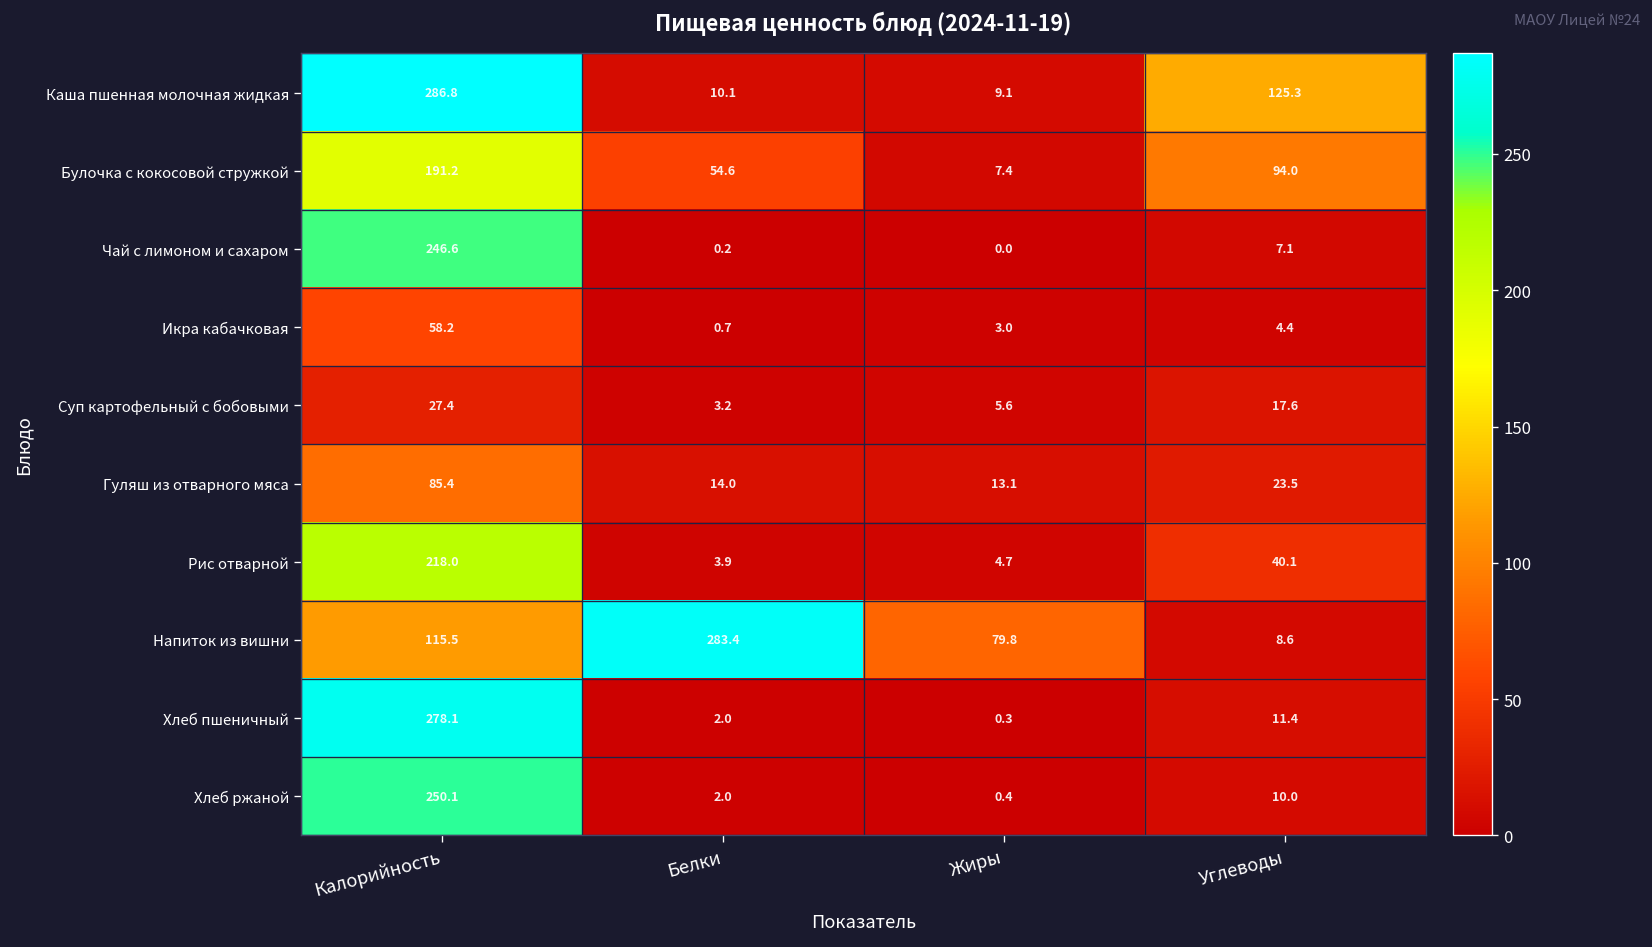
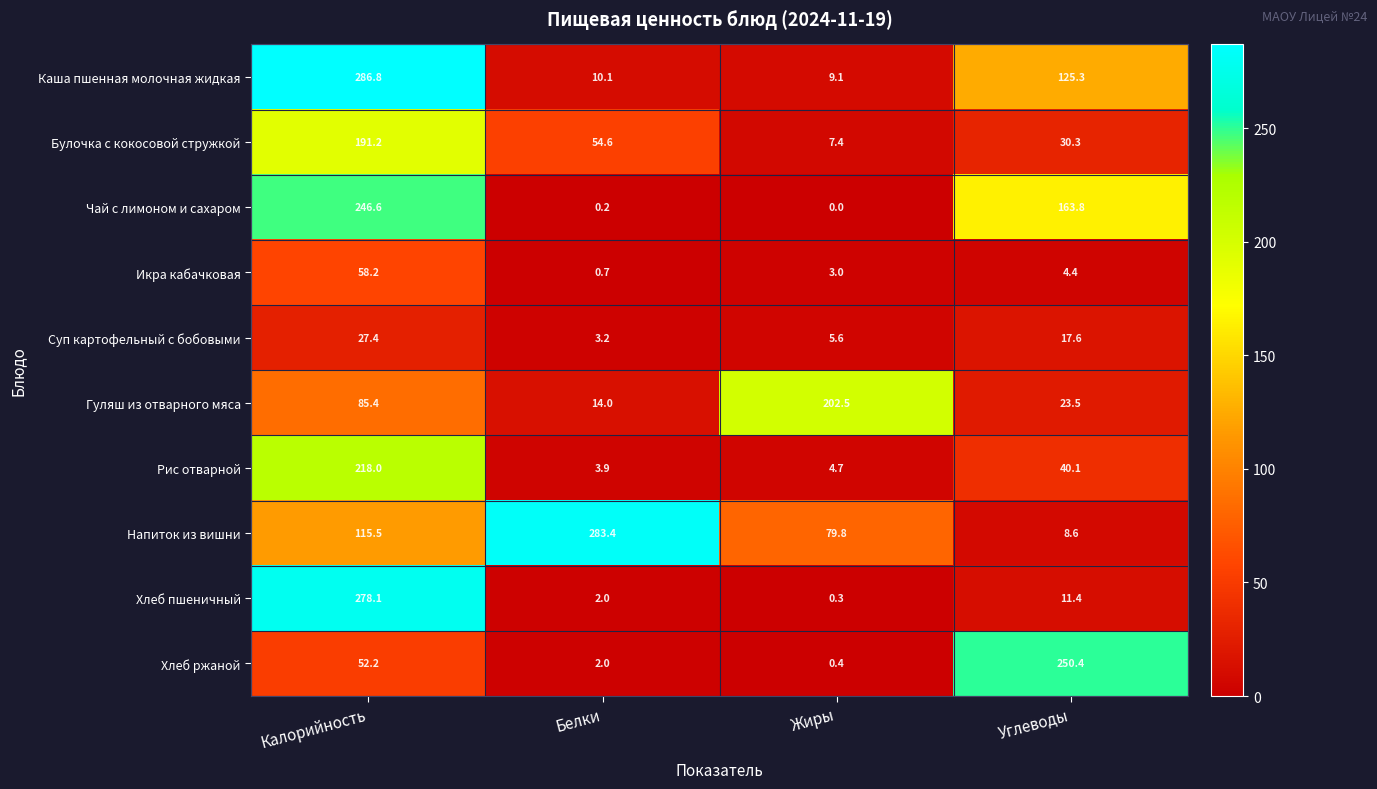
Булочка с кокосовой стружкой, Углеводы: 94.0 -> 30.3
Чай с лимоном и сахаром, Углеводы: 7.1 -> 163.8
Гуляш из отварного мяса, Жиры: 13.1 -> 202.5
Хлеб ржаной, Калорийность: 250.1 -> 52.2
Хлеб ржаной, Углеводы: 10.0 -> 250.4
